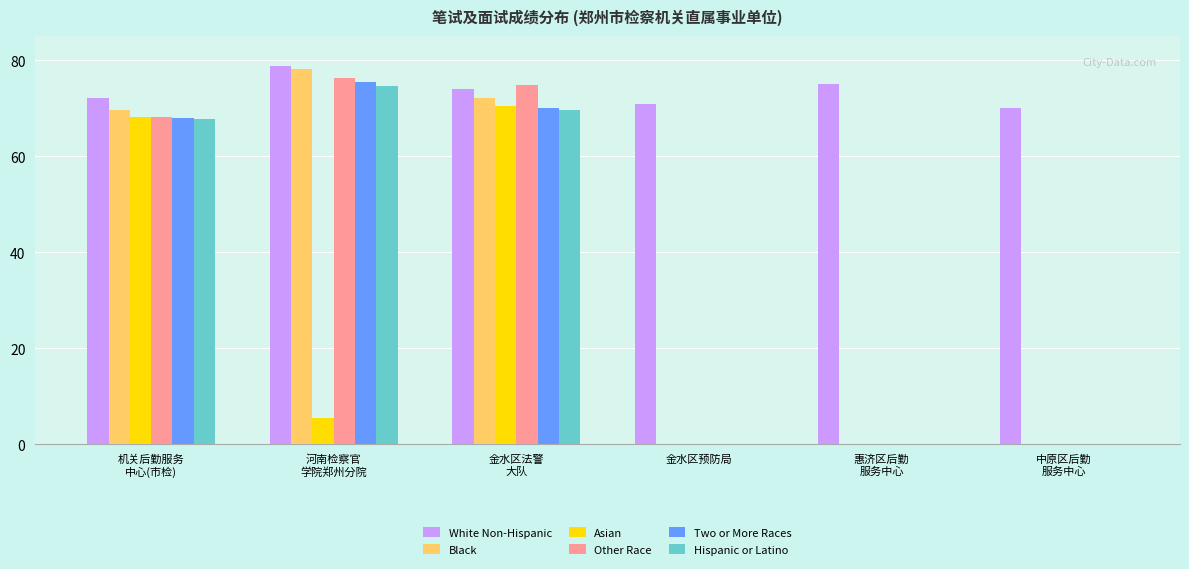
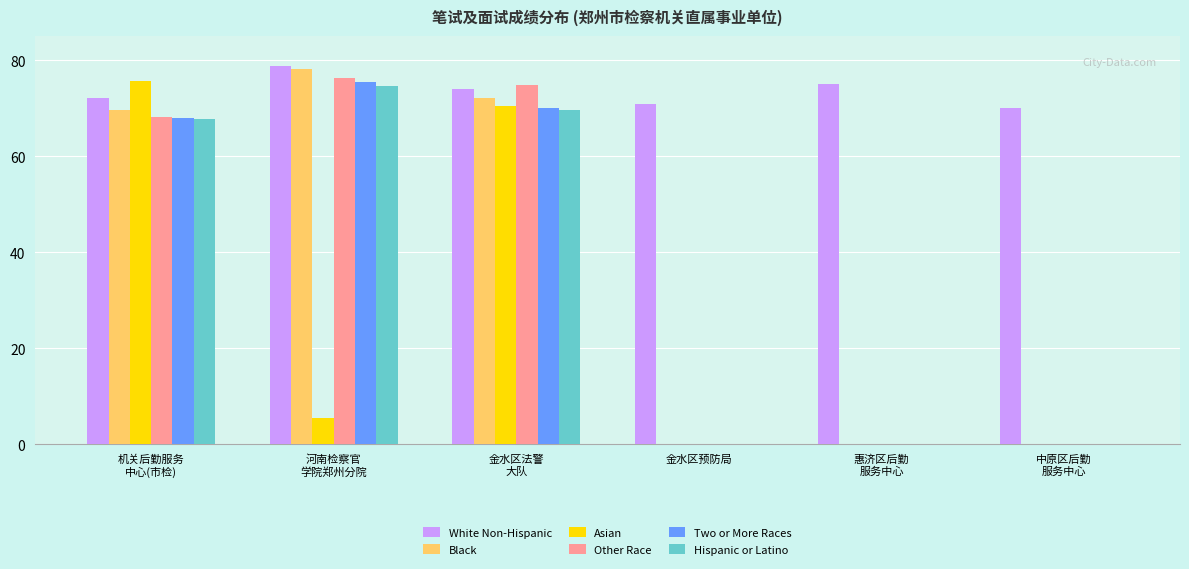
Asian, 机关后勤服务 中心(市检): 68 -> 76
